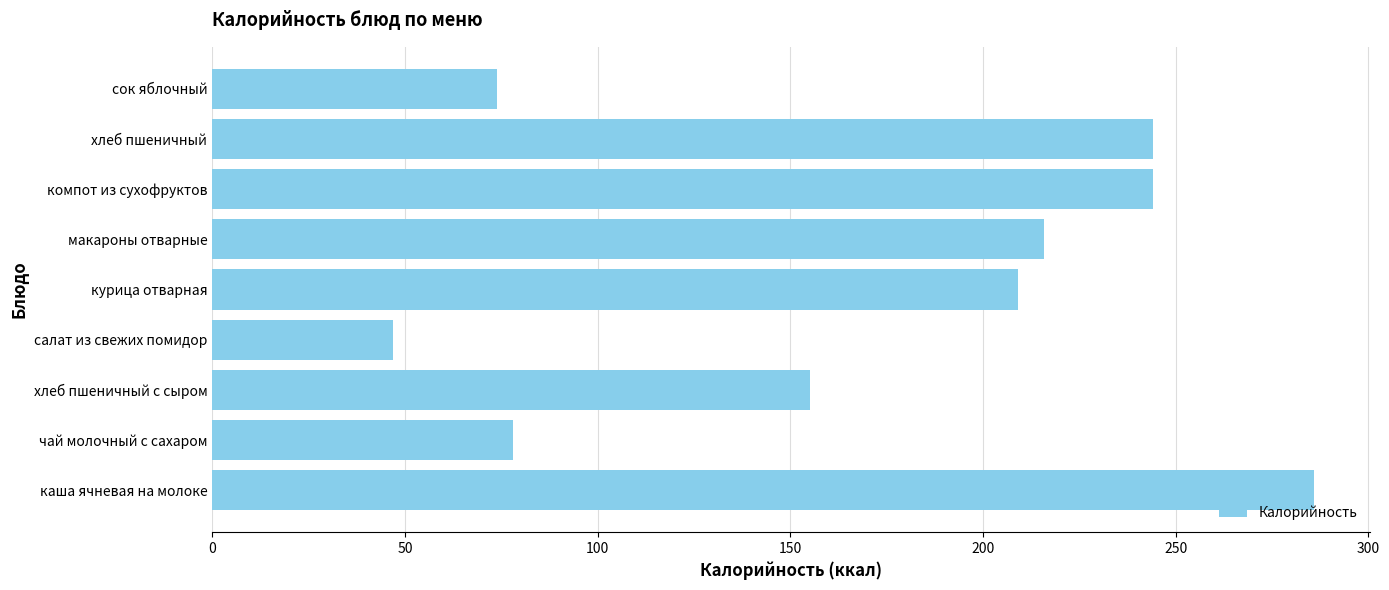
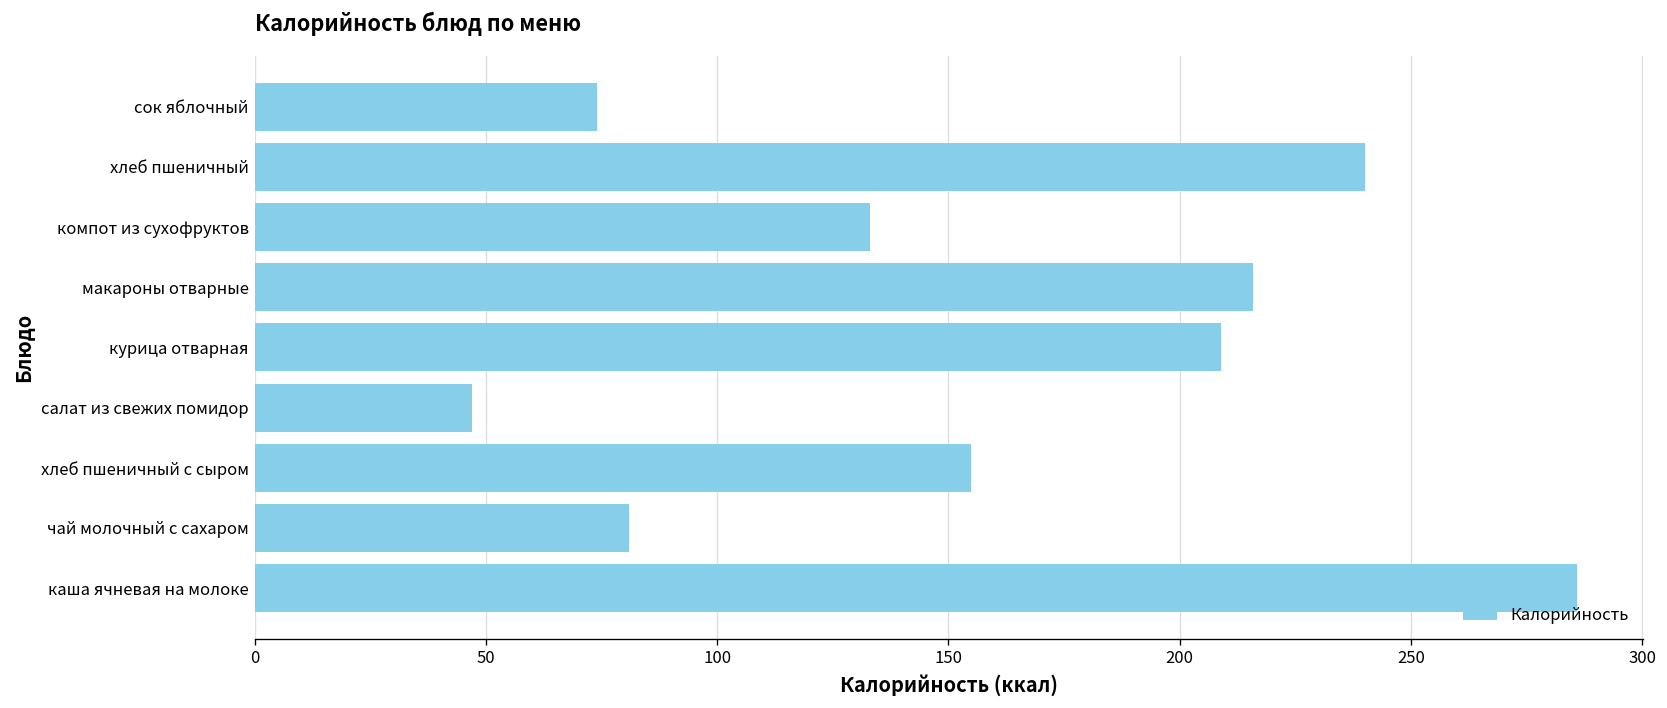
хлеб пшеничный: 244 -> 240
компот из сухофруктов: 244 -> 133
чай молочный с сахаром: 78 -> 81
